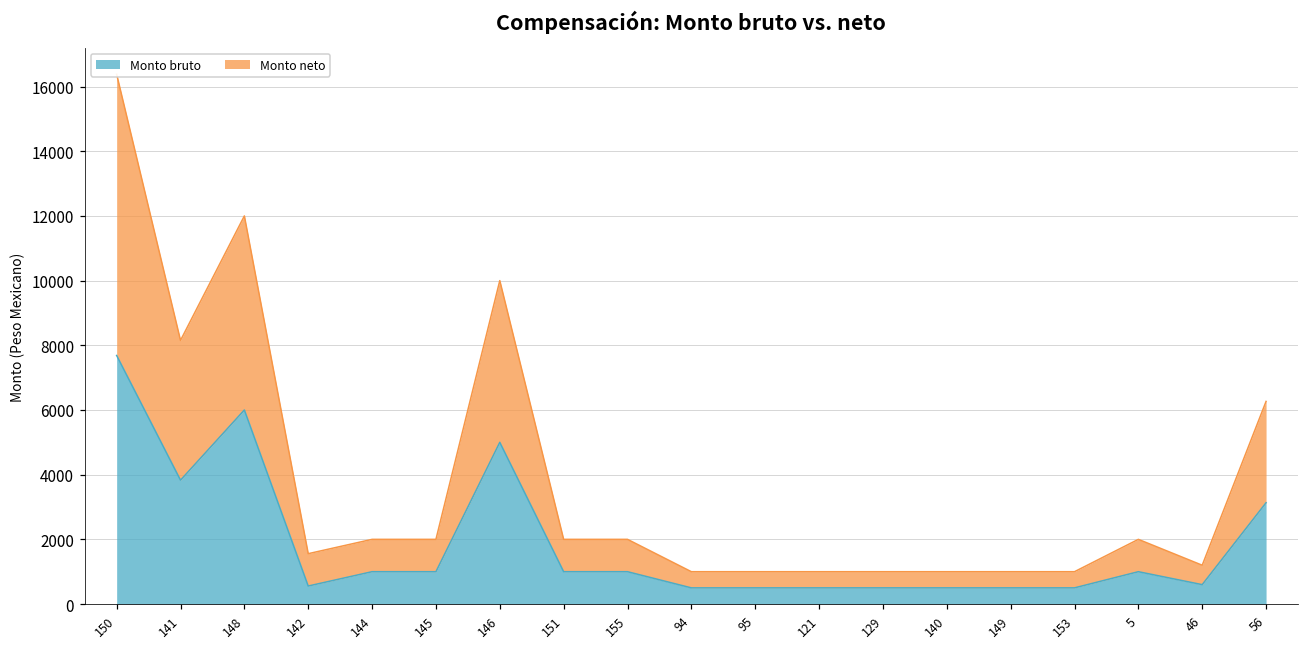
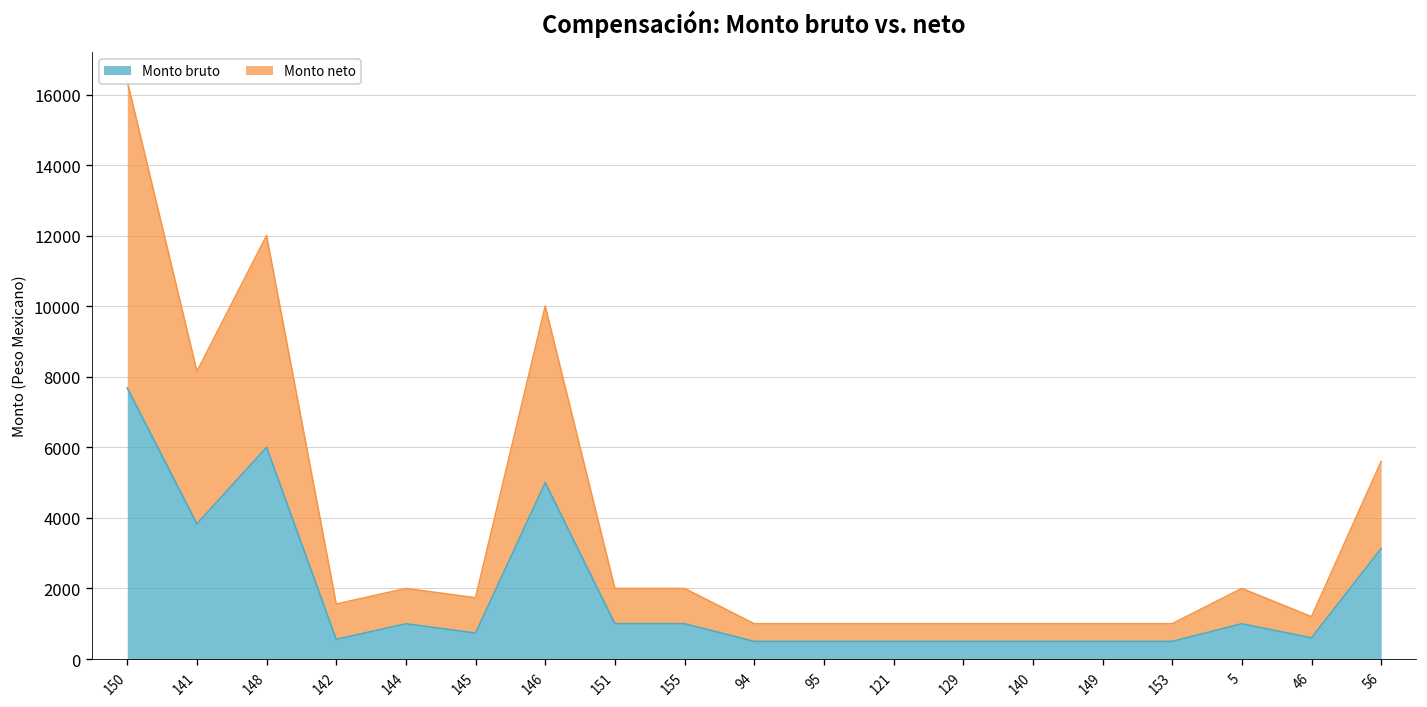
Monto bruto, 145: 1000 -> 700
Monto neto, 56: 3100 -> 2500
